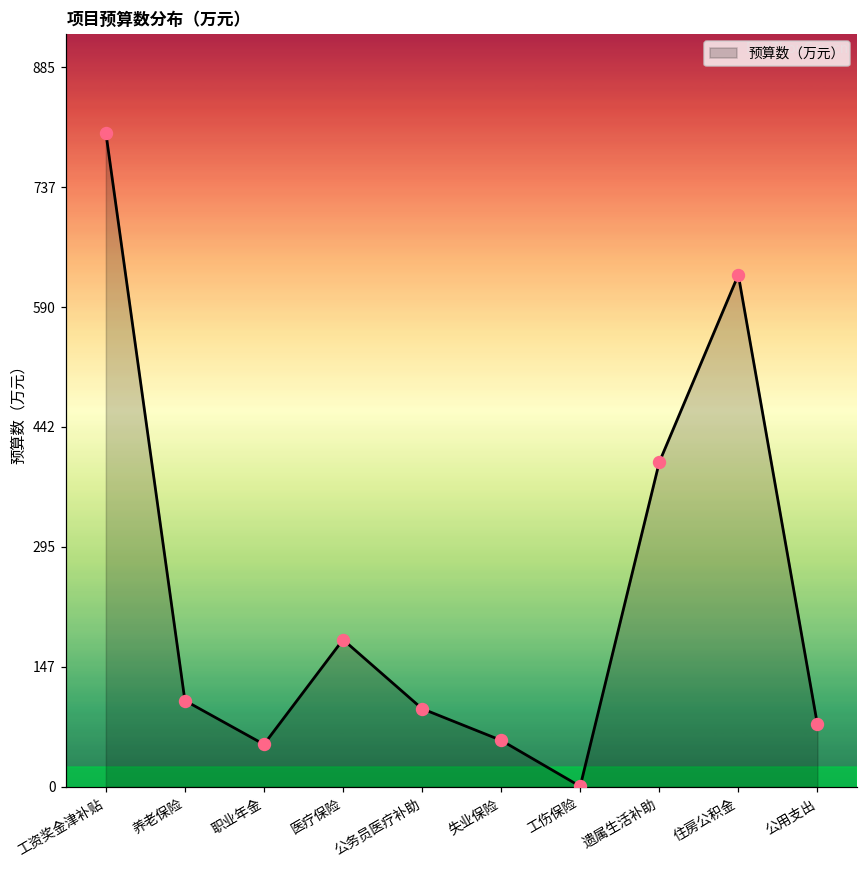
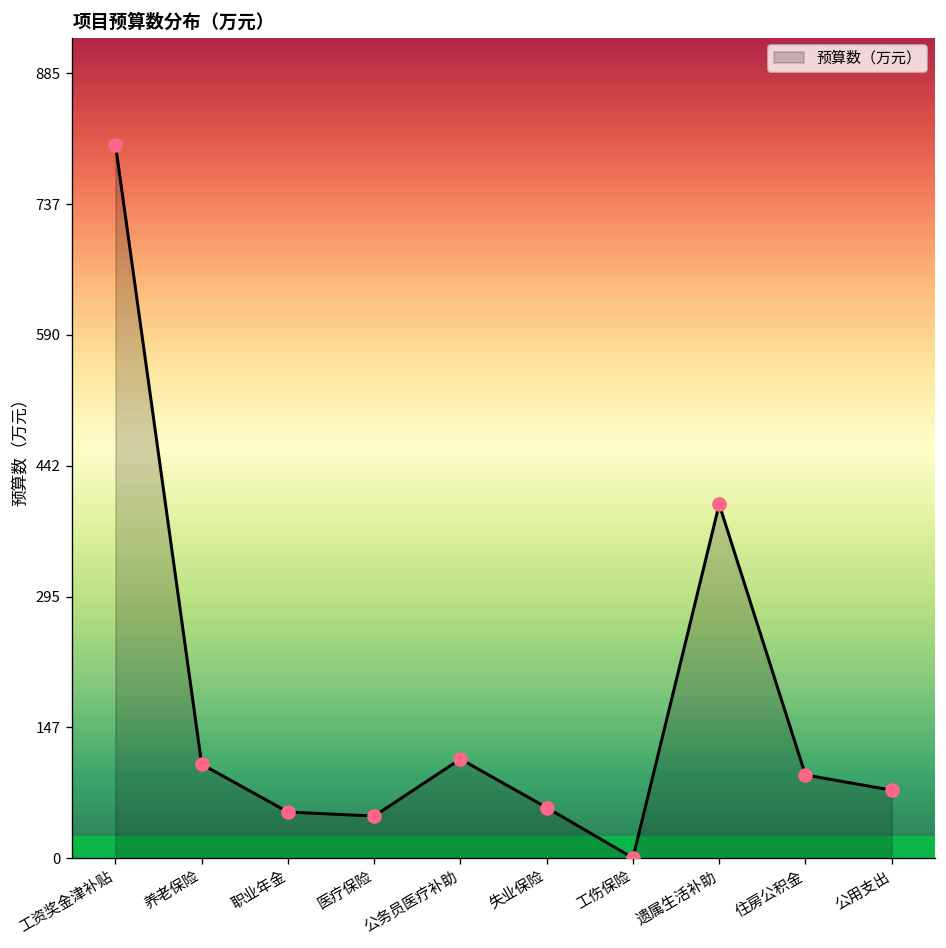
医疗保险: 180 -> 50
公务员医疗补助: 100 -> 110
住房公积金: 630 -> 90
